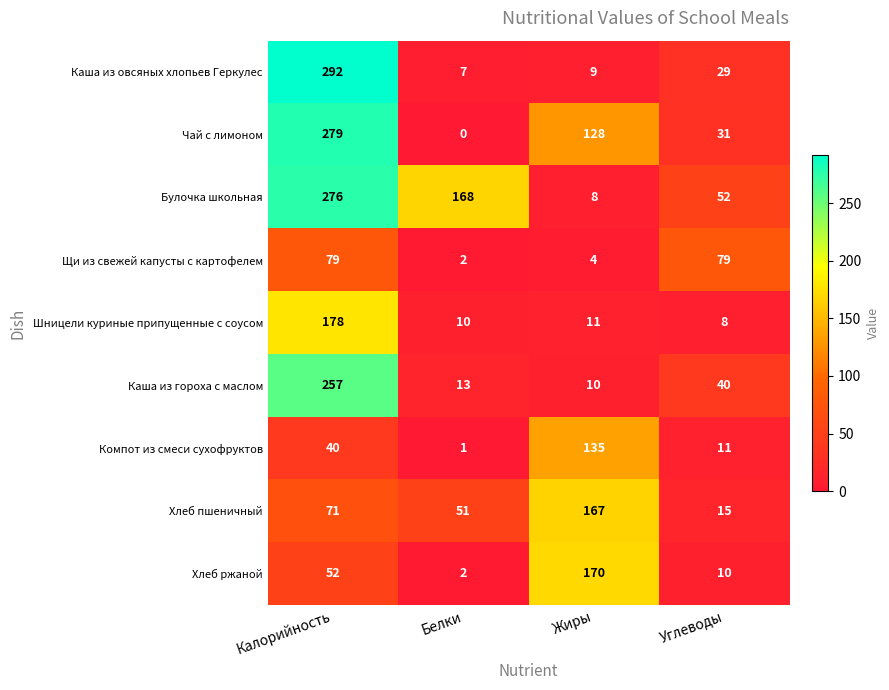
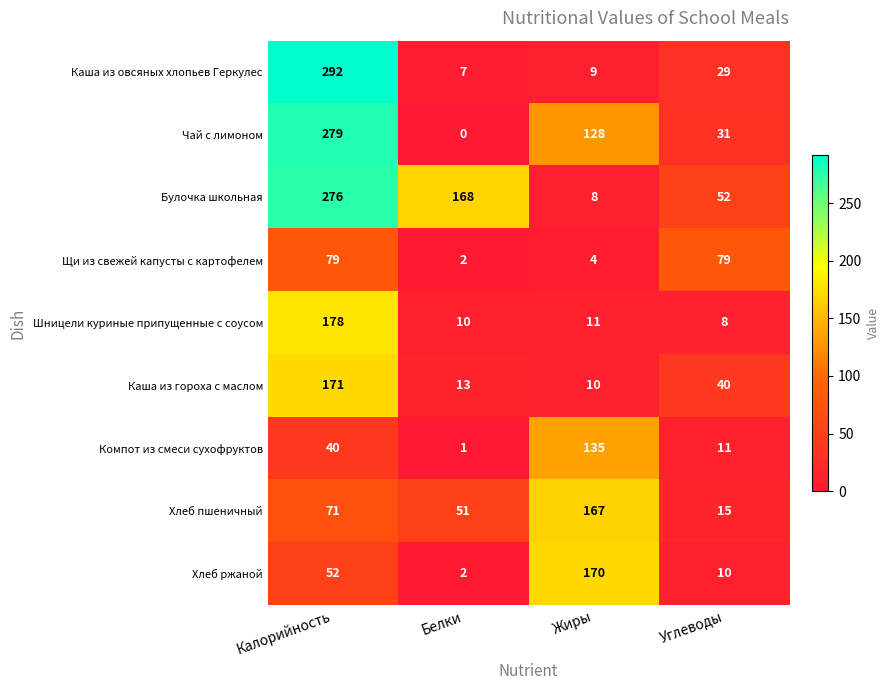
Каша из гороха с маслом, Калорийность: 257 -> 171
